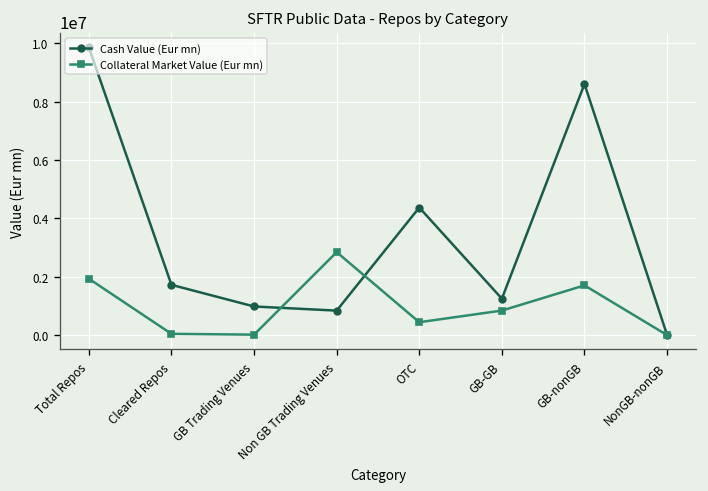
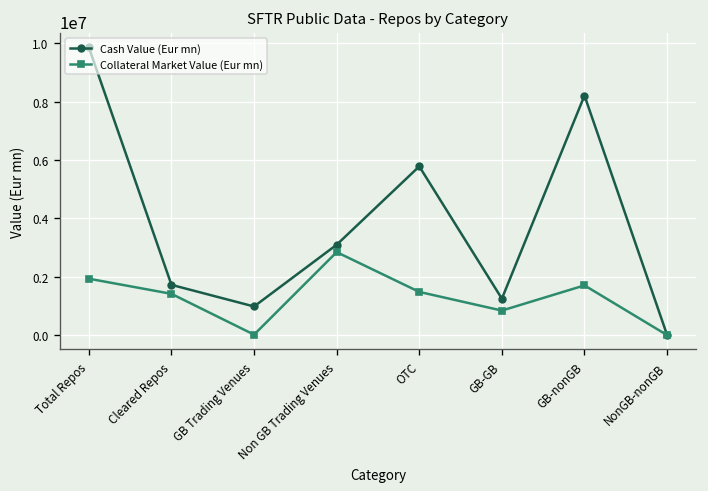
Collateral Market Value (Eur mn), Cleared Repos: 0 -> 1400000
Cash Value (Eur mn), Non GB Trading Venues: 800000 -> 3100000
Cash Value (Eur mn), OTC: 4400000 -> 5800000
Collateral Market Value (Eur mn), OTC: 400000 -> 1500000
Cash Value (Eur mn), GB-nonGB: 8600000 -> 8200000
